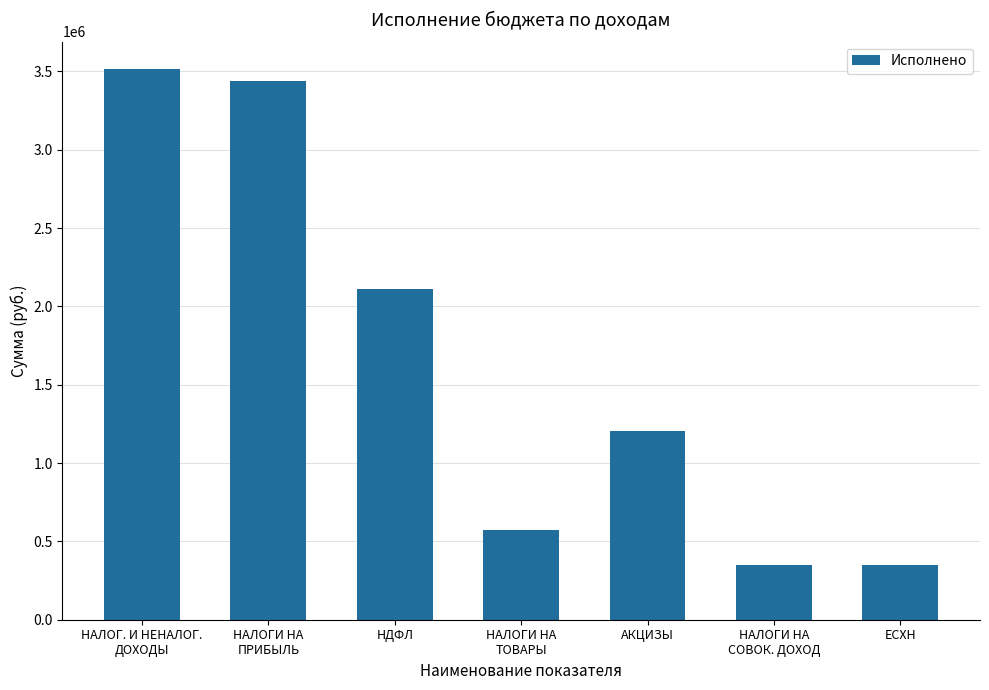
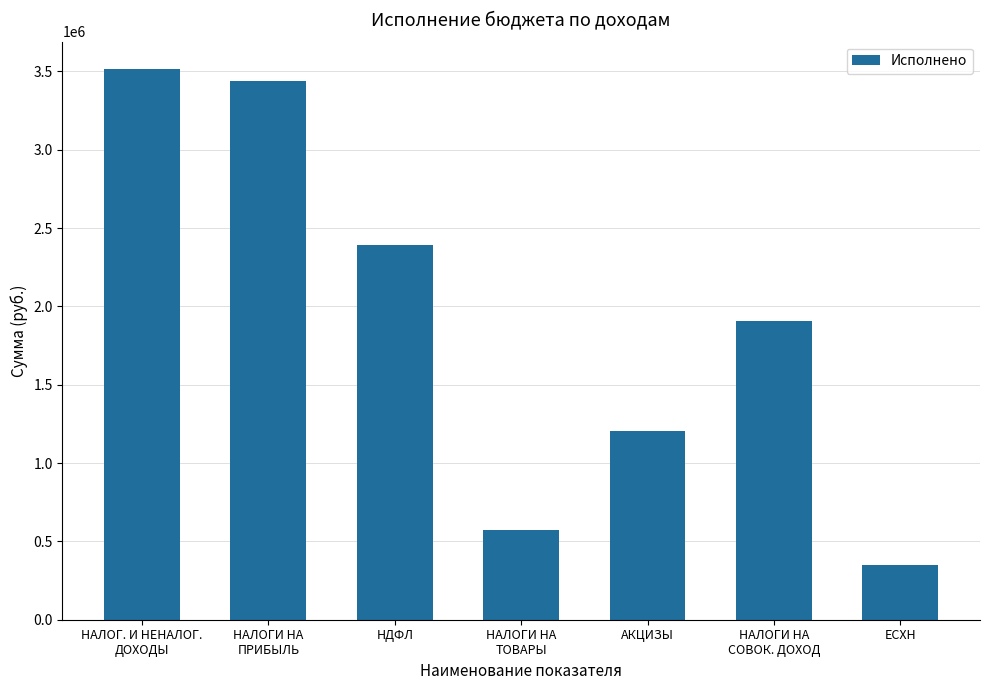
НДФЛ: 2110000 -> 2390000
НАЛОГИ НА СОВОК. ДОХОД: 350000 -> 1910000
